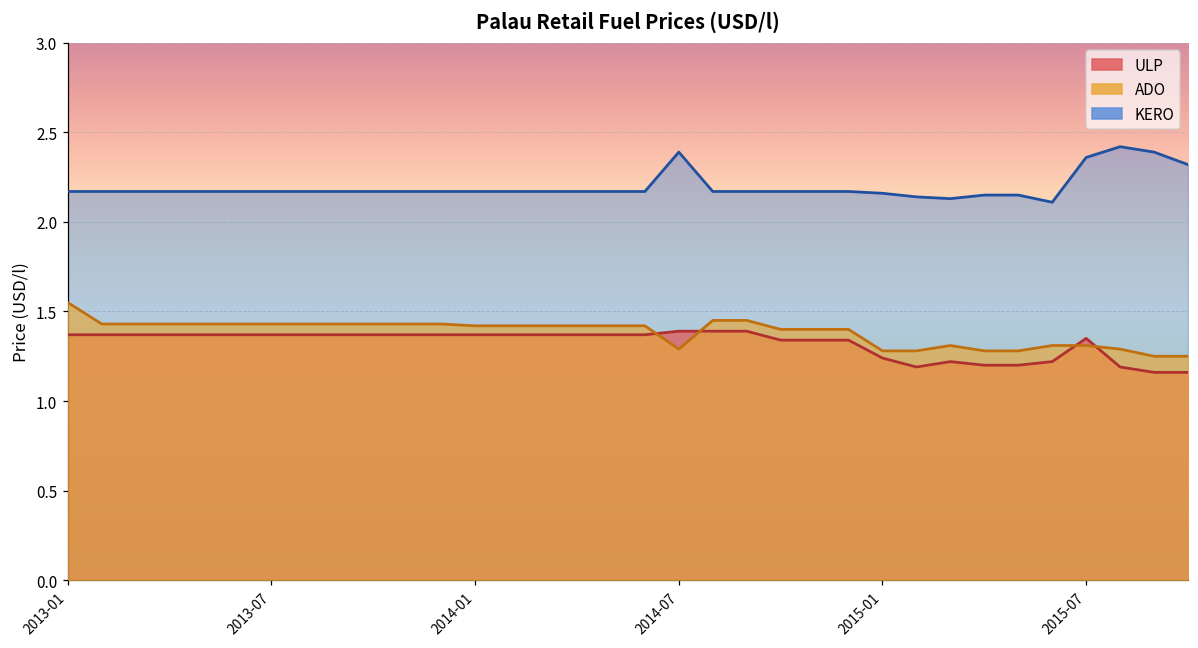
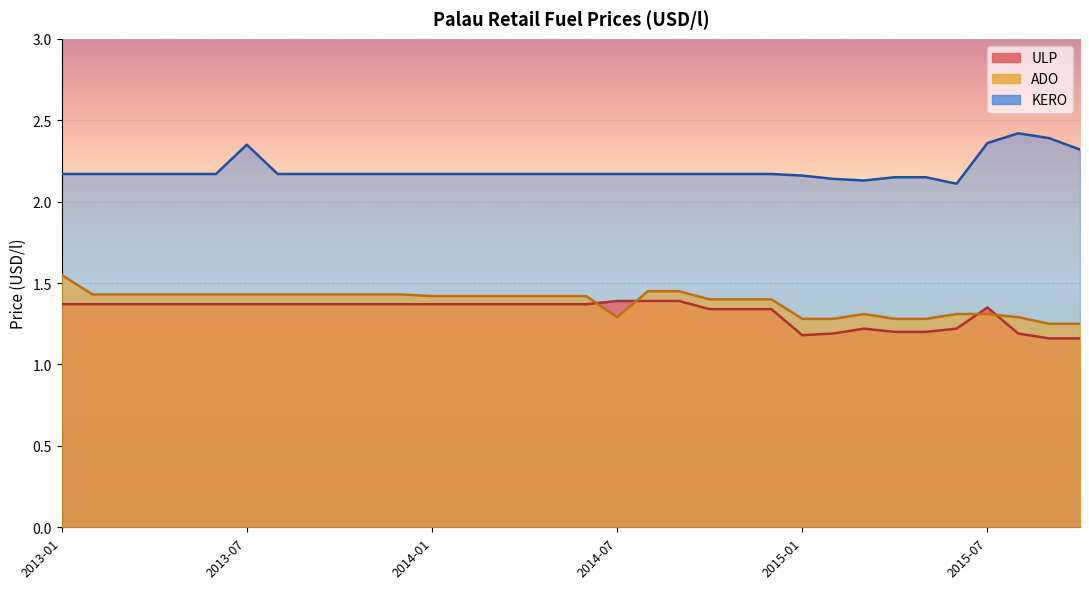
KERO, 2013-07: 2.17 -> 2.35
KERO, 2014-07: 2.39 -> 2.17
ULP, 2015-01: 1.24 -> 1.18
